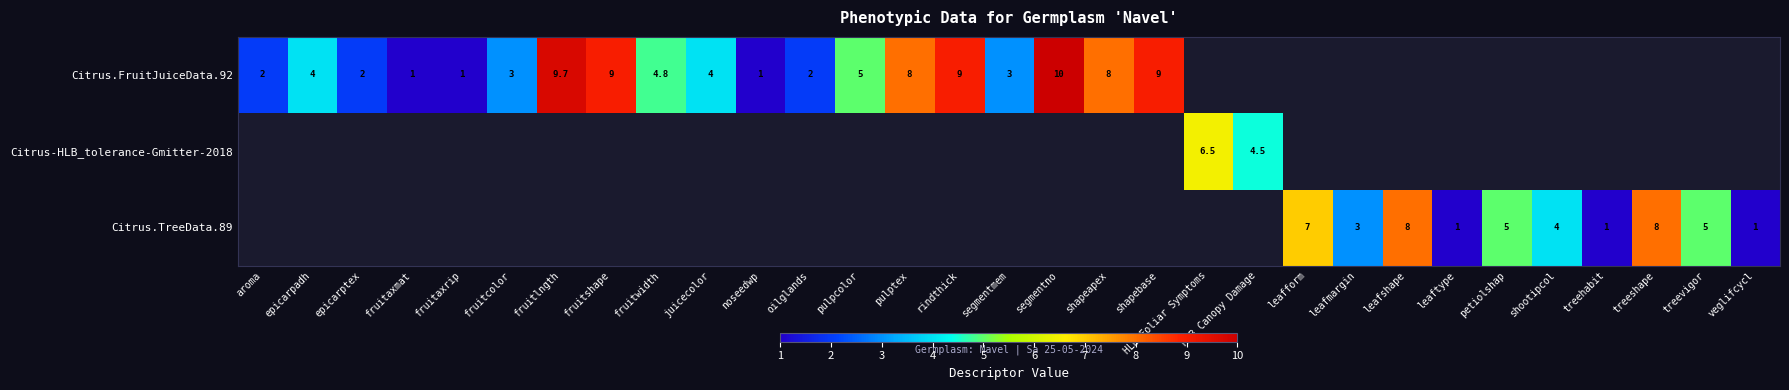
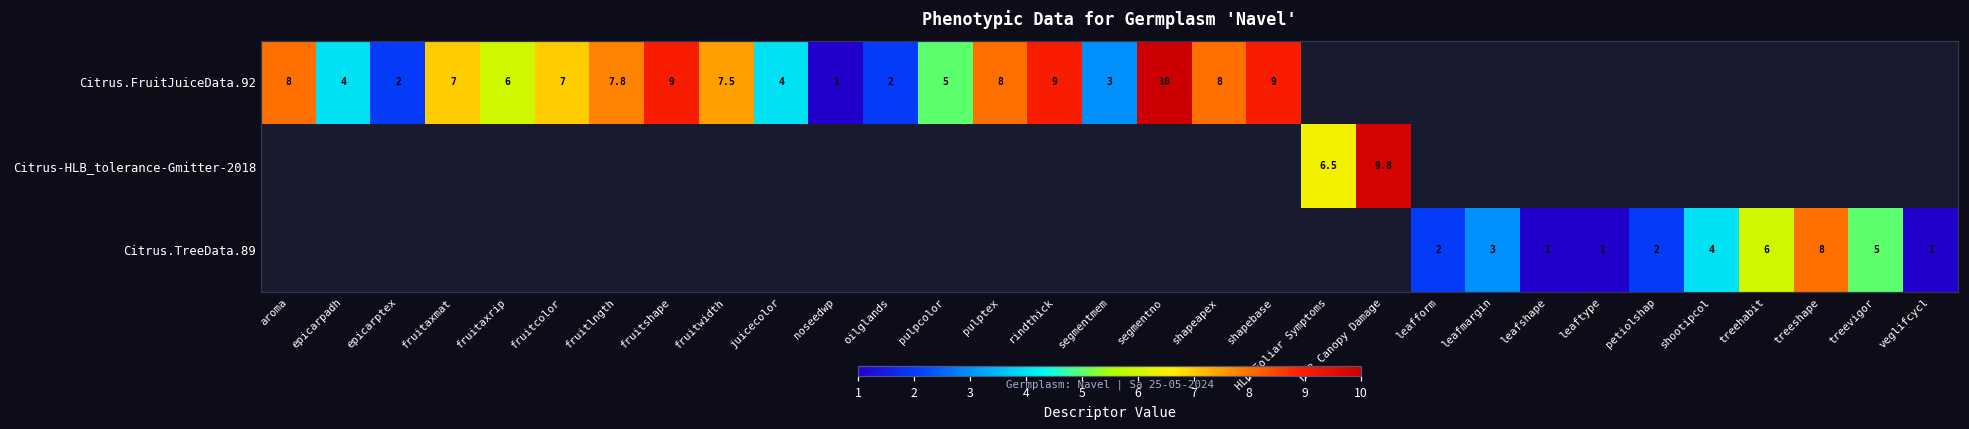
Citrus.FruitJuiceData.92, aroma: 2 -> 8
Citrus.FruitJuiceData.92, fruitaxmat: 1 -> 7
Citrus.FruitJuiceData.92, fruitaxrip: 1 -> 6
Citrus.FruitJuiceData.92, fruitcolor: 3 -> 7
Citrus.FruitJuiceData.92, fruitlngth: 9.7 -> 7.8
Citrus.FruitJuiceData.92, fruitwidth: 4.8 -> 7.5
Citrus-HLB_tolerance-Gmitter-2018, HLB Canopy Damage: 4.5 -> 9.8
Citrus.TreeData.89, leafform: 7 -> 2
Citrus.TreeData.89, leafshape: 8 -> 1
Citrus.TreeData.89, petiolshap: 5 -> 2
Citrus.TreeData.89, treehabit: 1 -> 6
